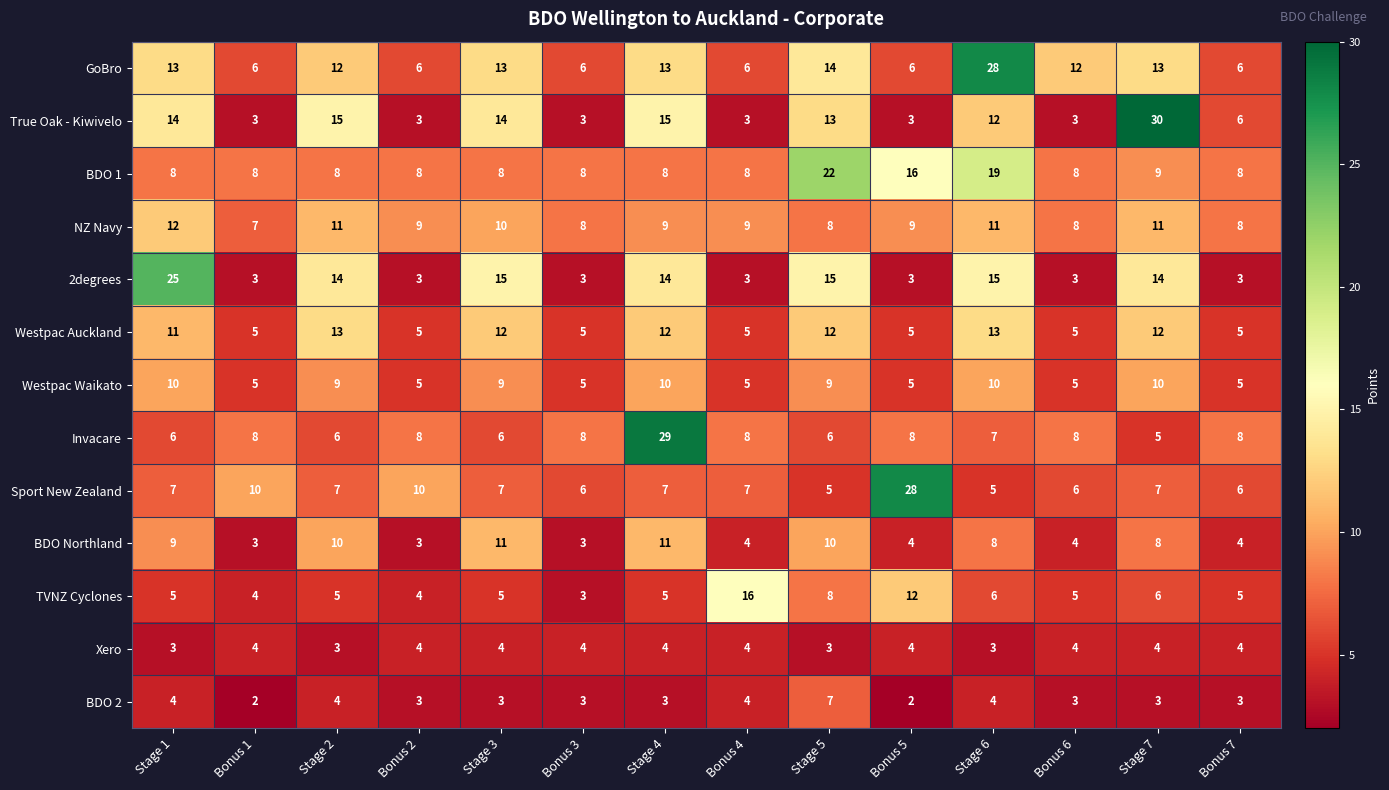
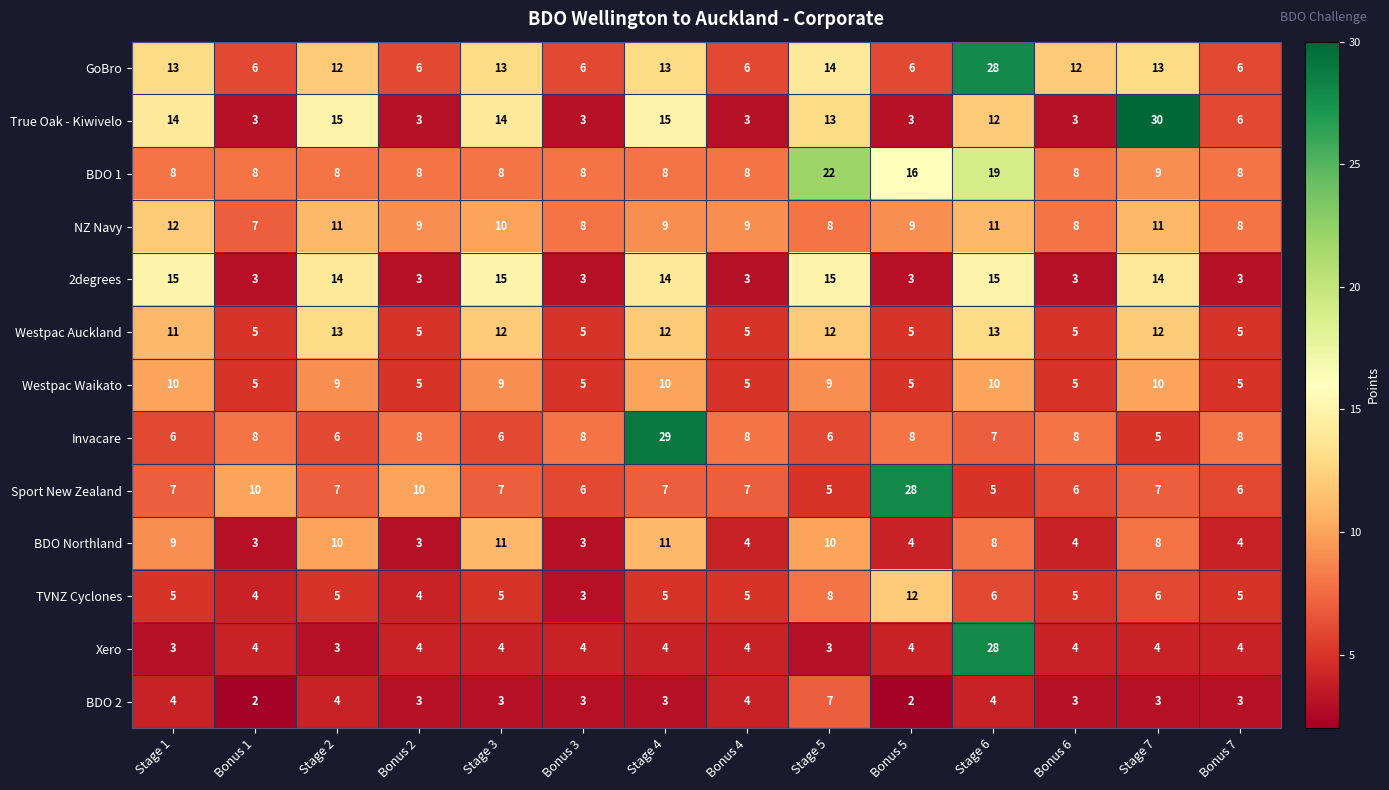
2degrees, Stage 1: 25 -> 15
TVNZ Cyclones, Bonus 4: 16 -> 5
Xero, Stage 6: 3 -> 28
